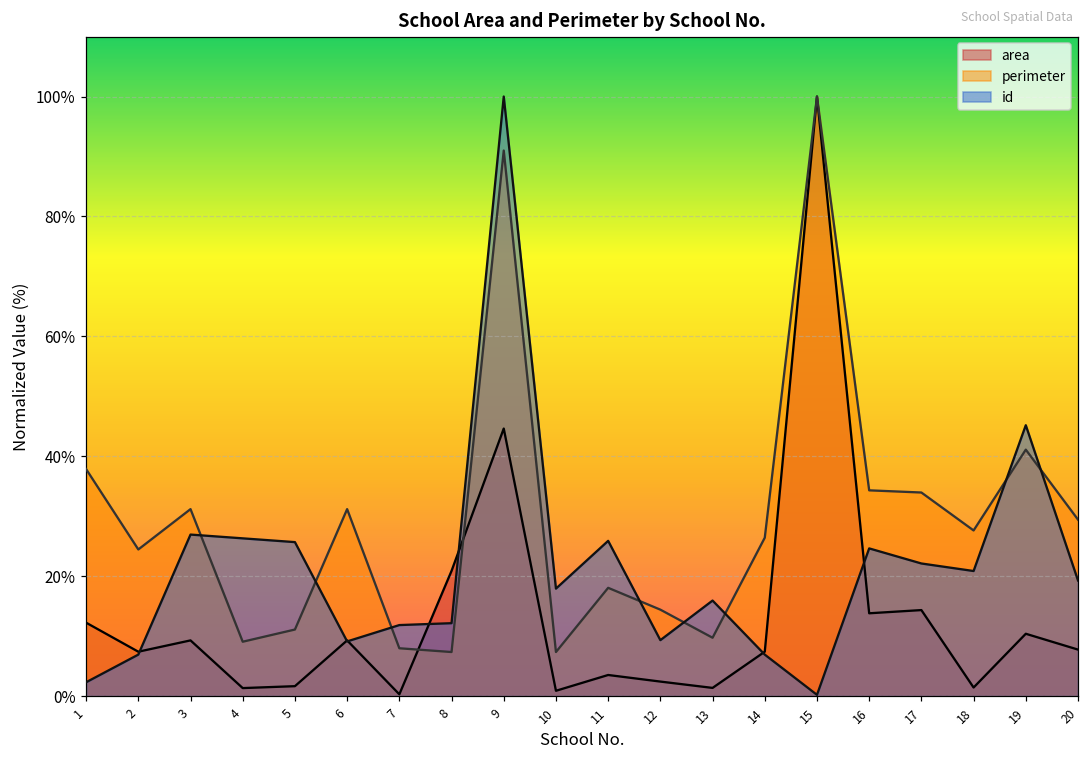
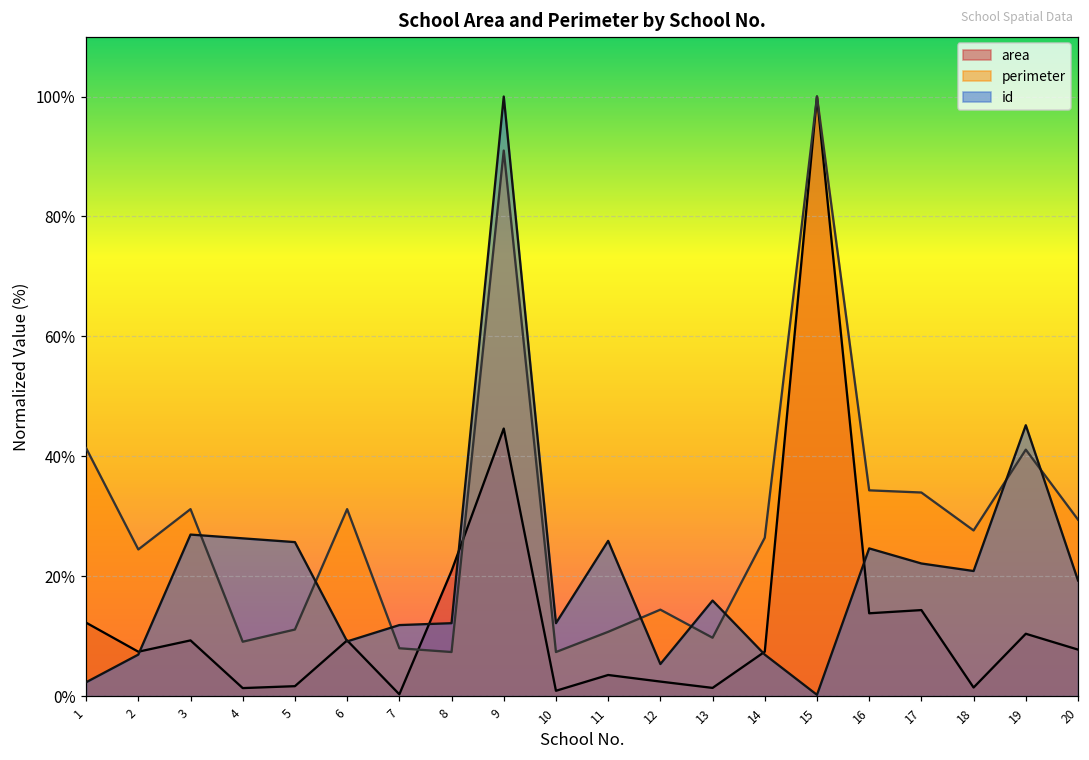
perimeter, 1: 38% -> 41%
id, 10: 18% -> 12%
perimeter, 11: 18% -> 11%
id, 12: 9% -> 5%
